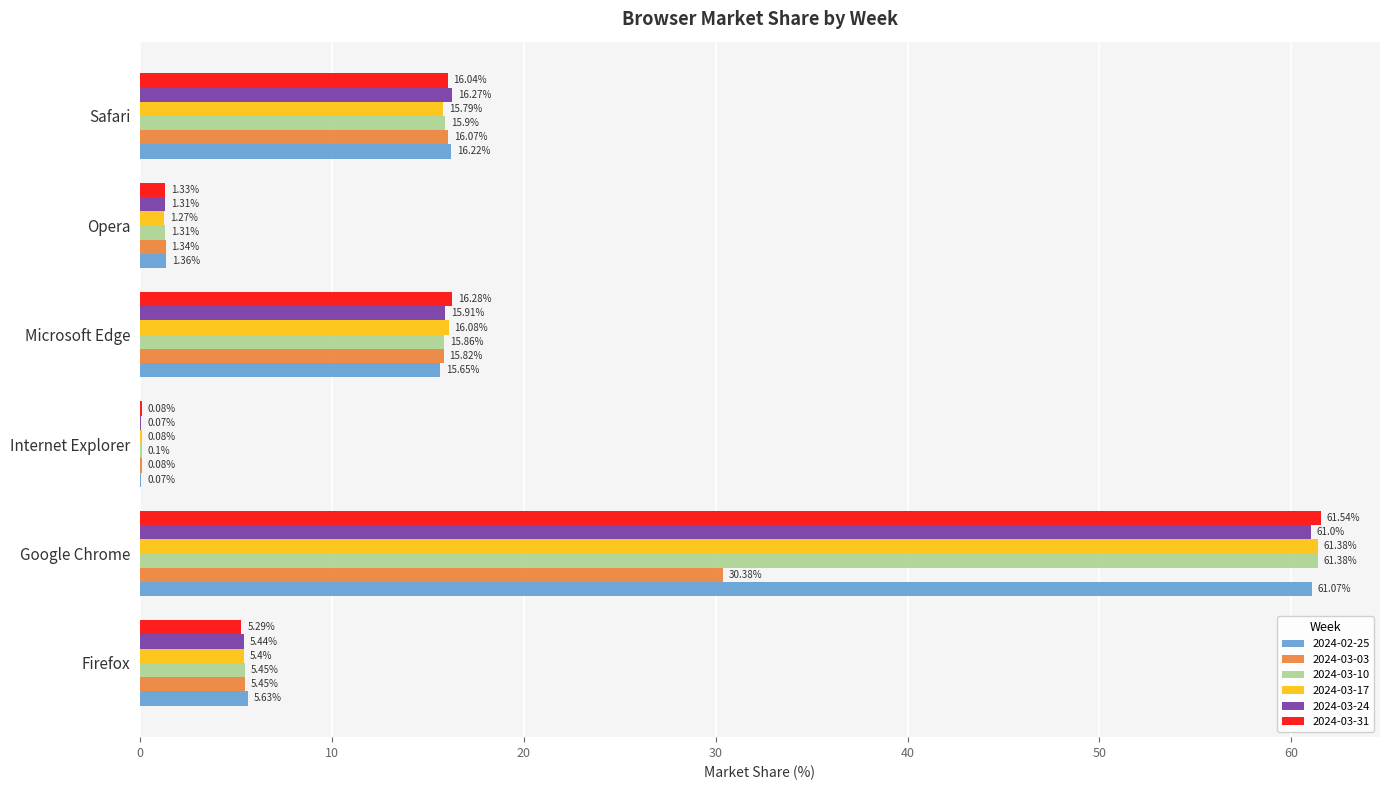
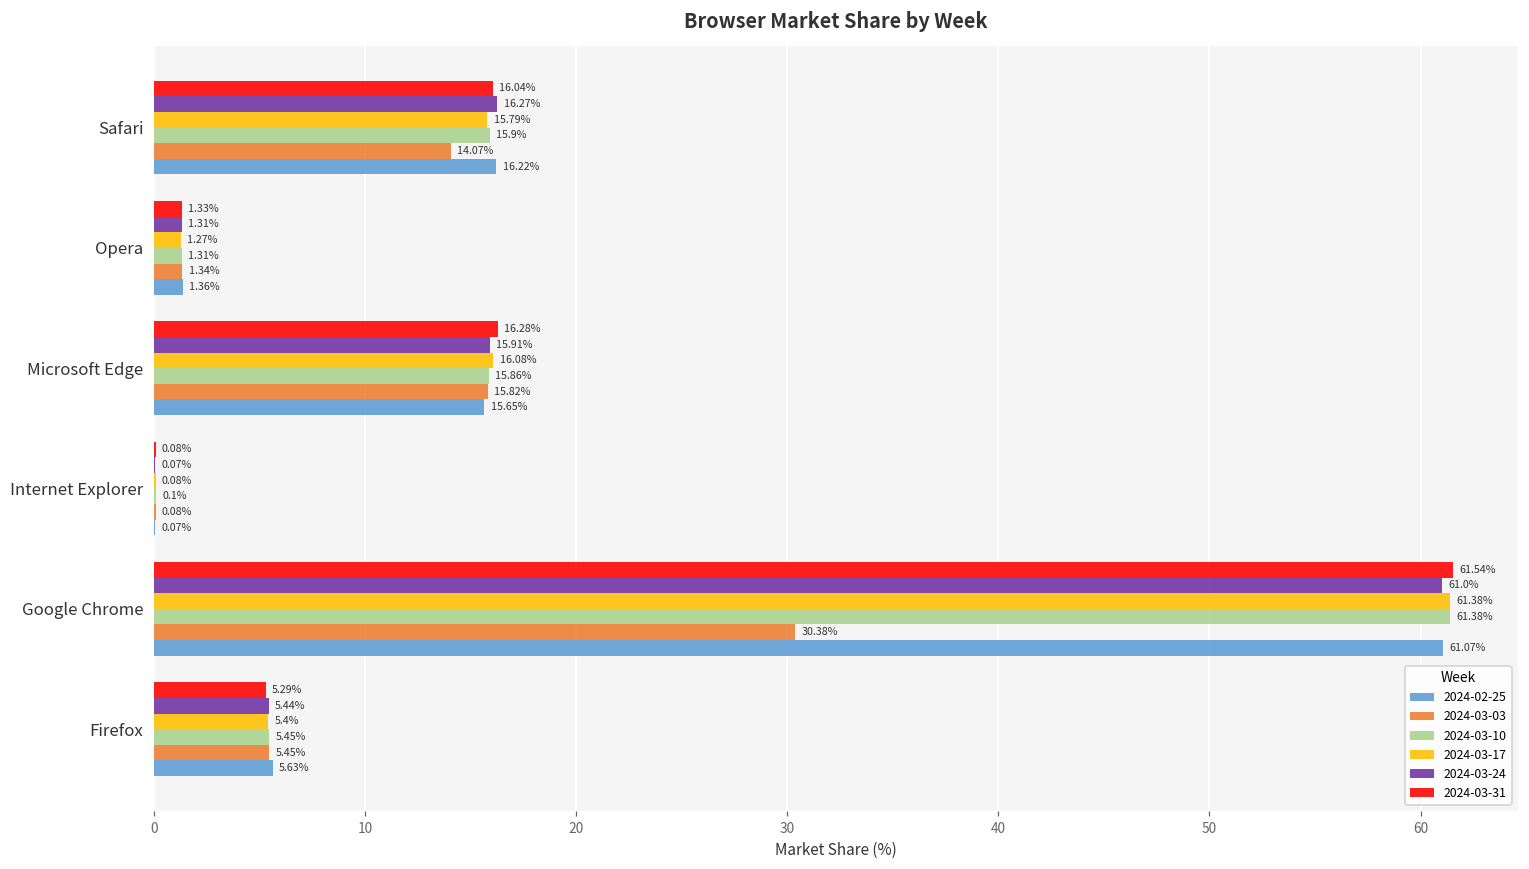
2024-03-03, Safari: 16.07% -> 14.07%
